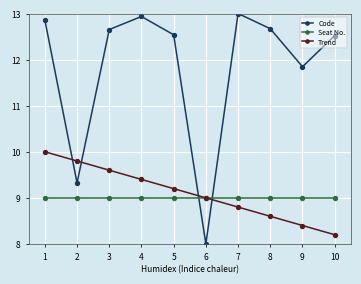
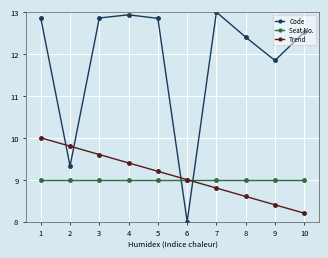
Code, 3: 12.7 -> 12.9
Code, 5: 12.5 -> 12.8
Code, 8: 12.7 -> 12.4
